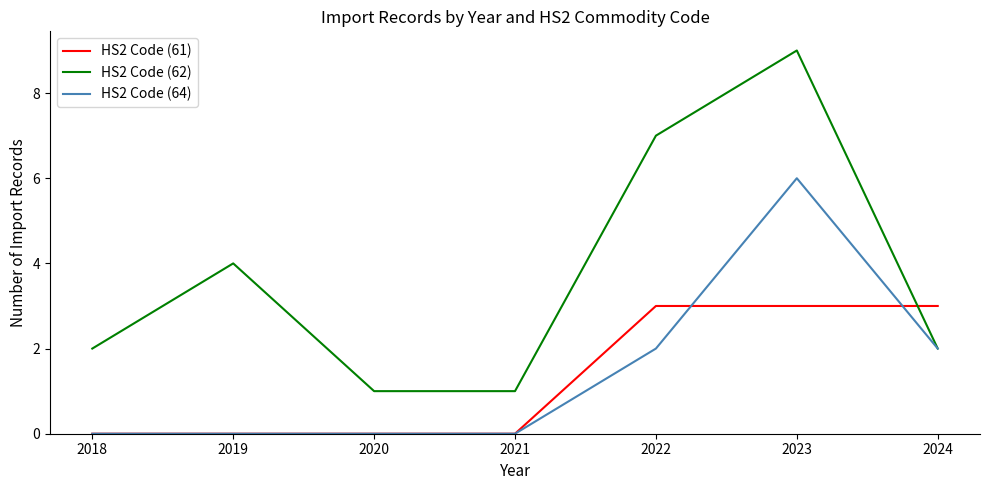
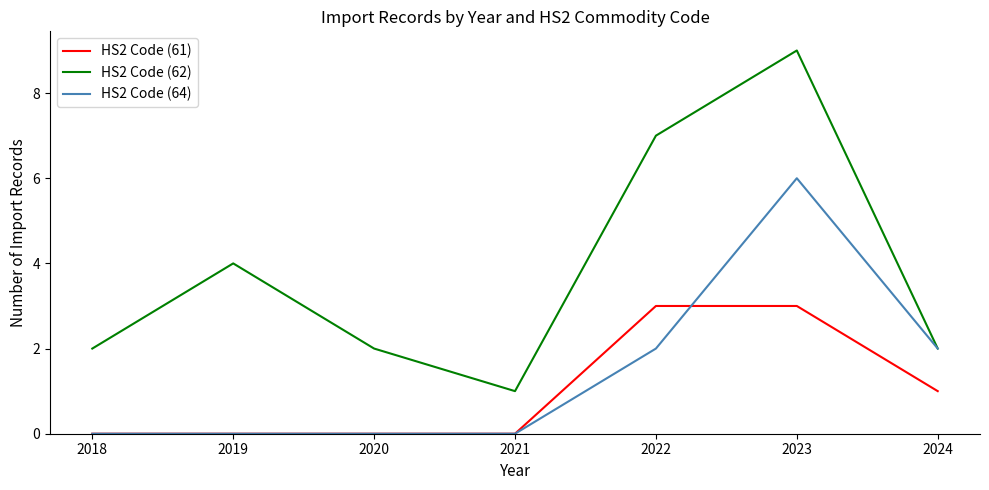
HS2 Code (62), 2020: 1 -> 2
HS2 Code (61), 2024: 3 -> 1
